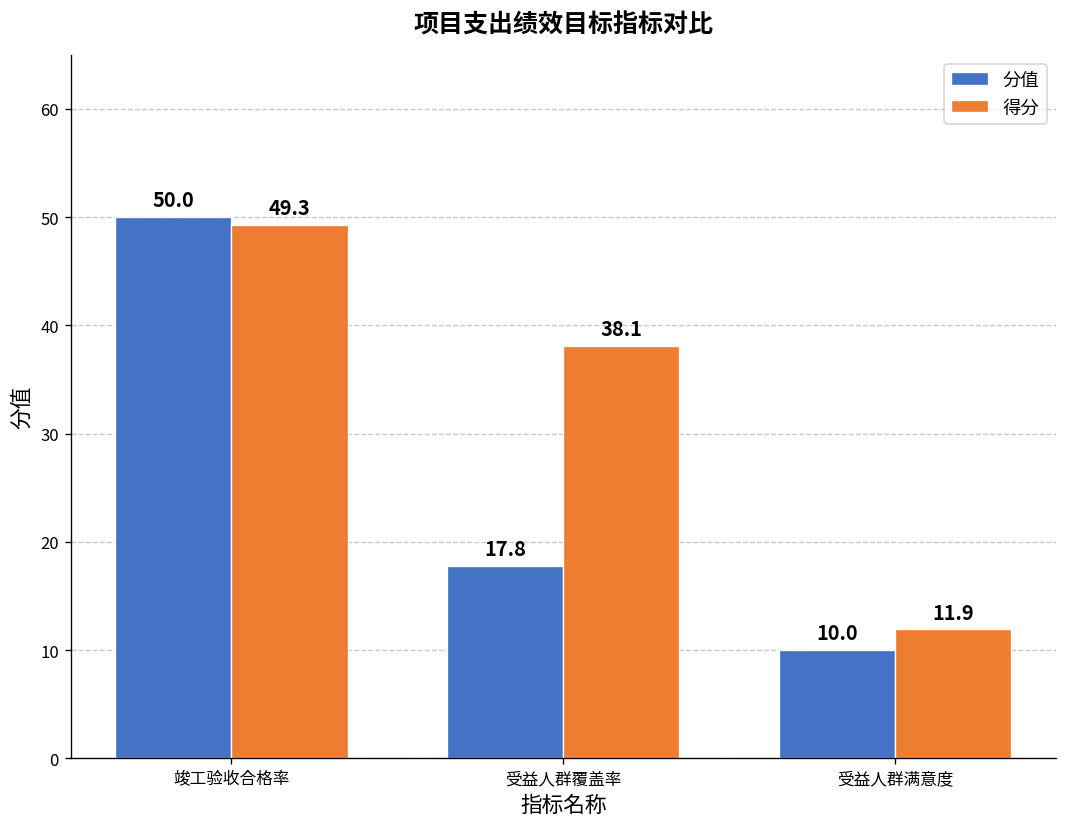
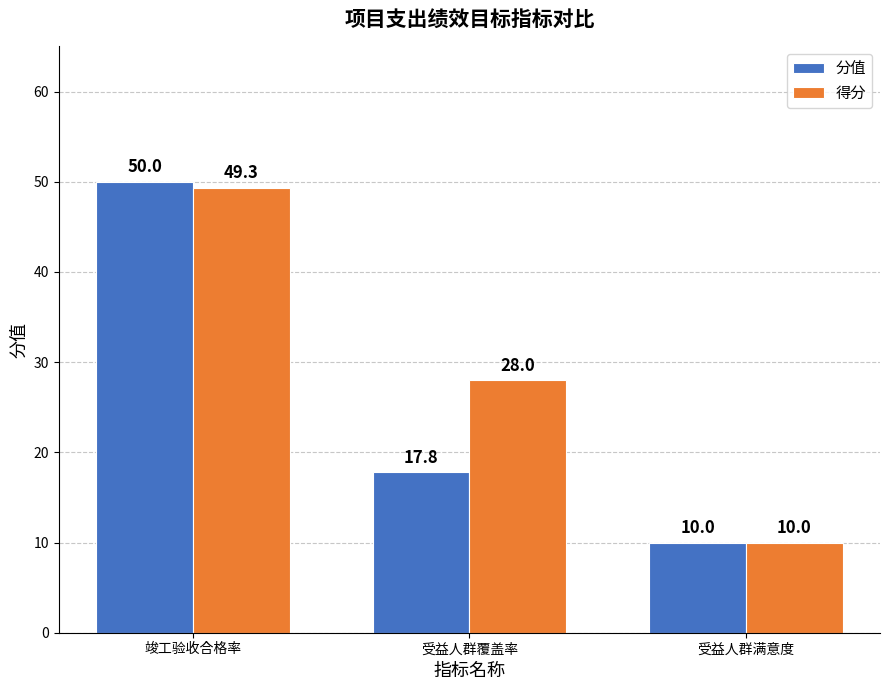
得分, 受益人群覆盖率: 38.1 -> 28.0
得分, 受益人群满意度: 11.9 -> 10.0
